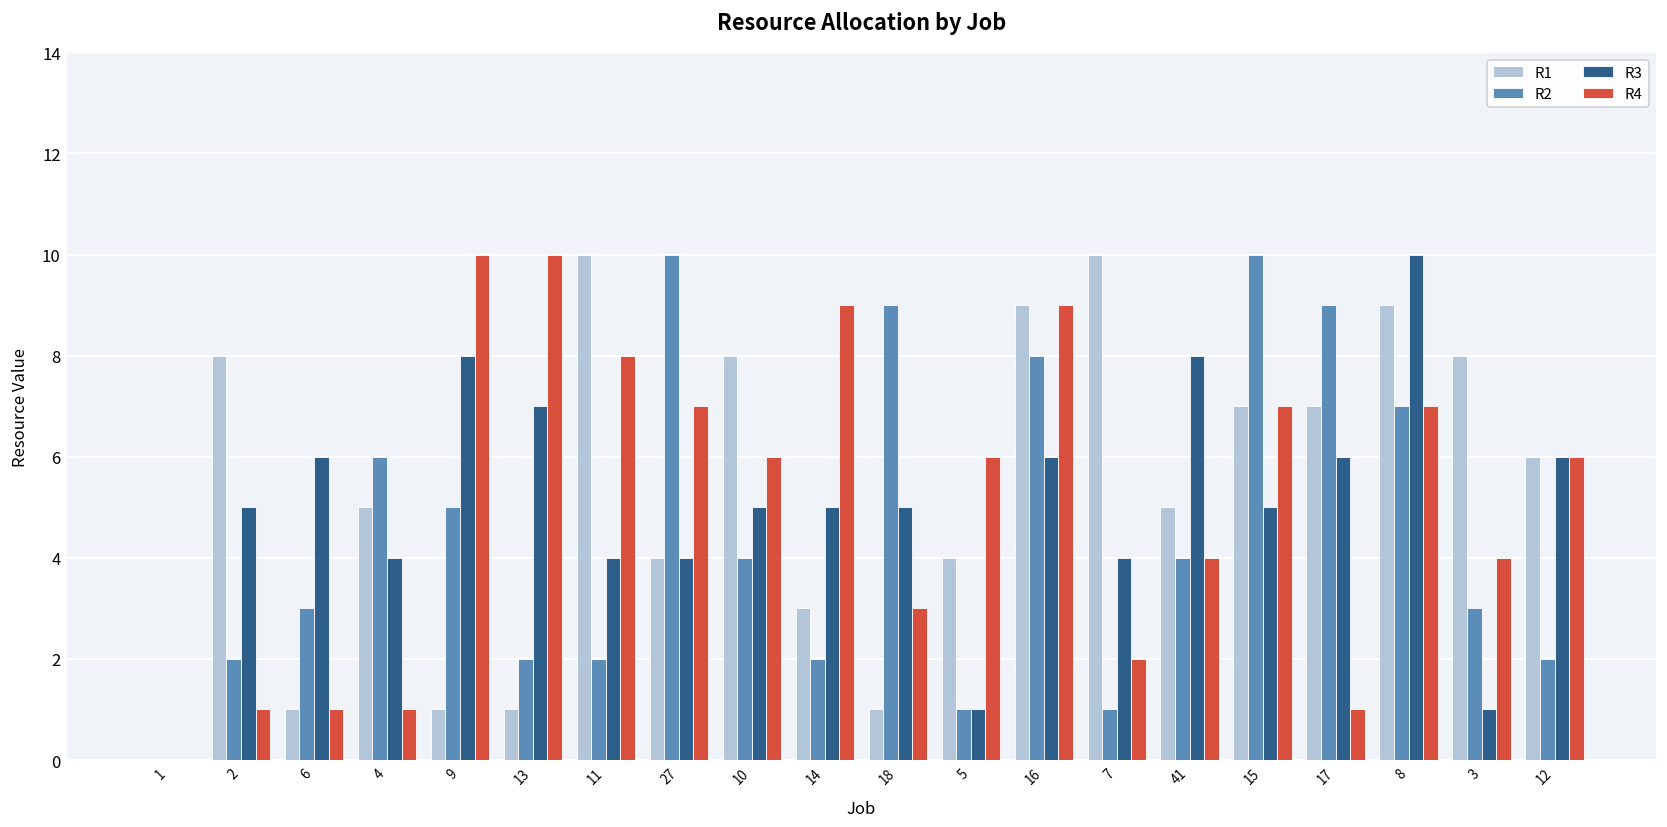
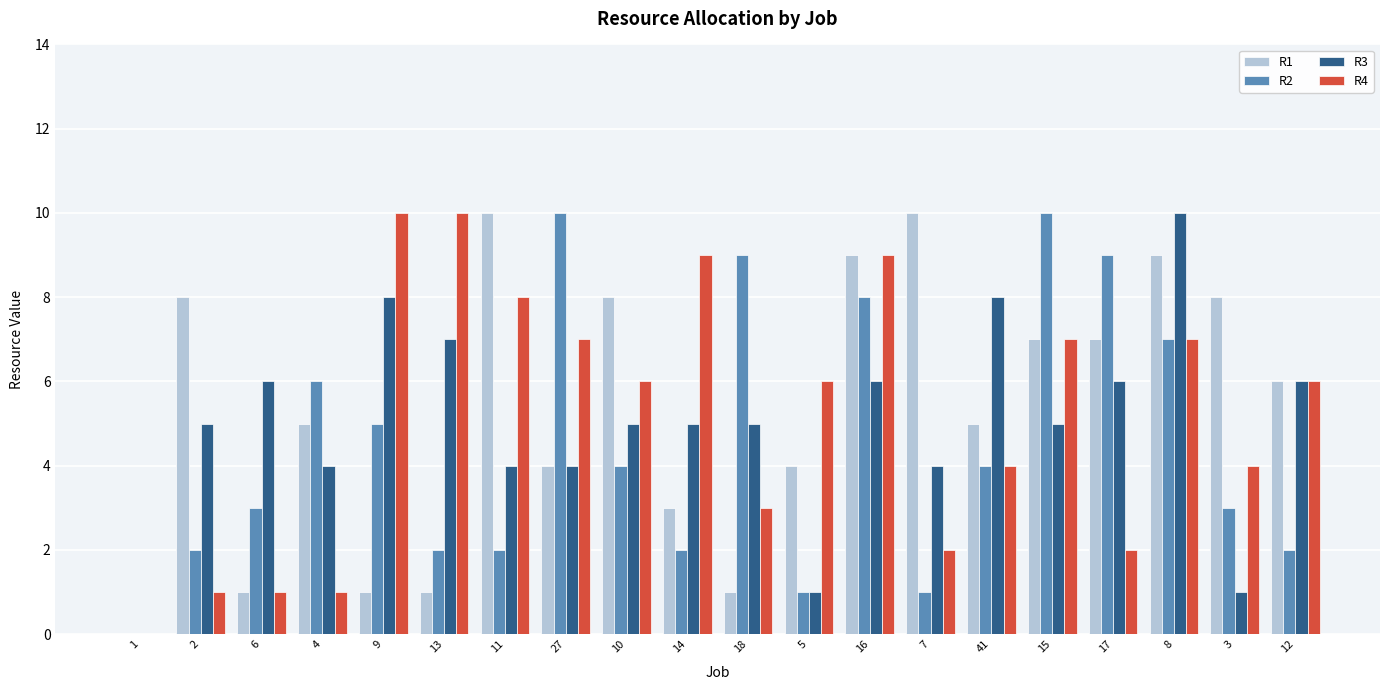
R4, 17: 1 -> 2
